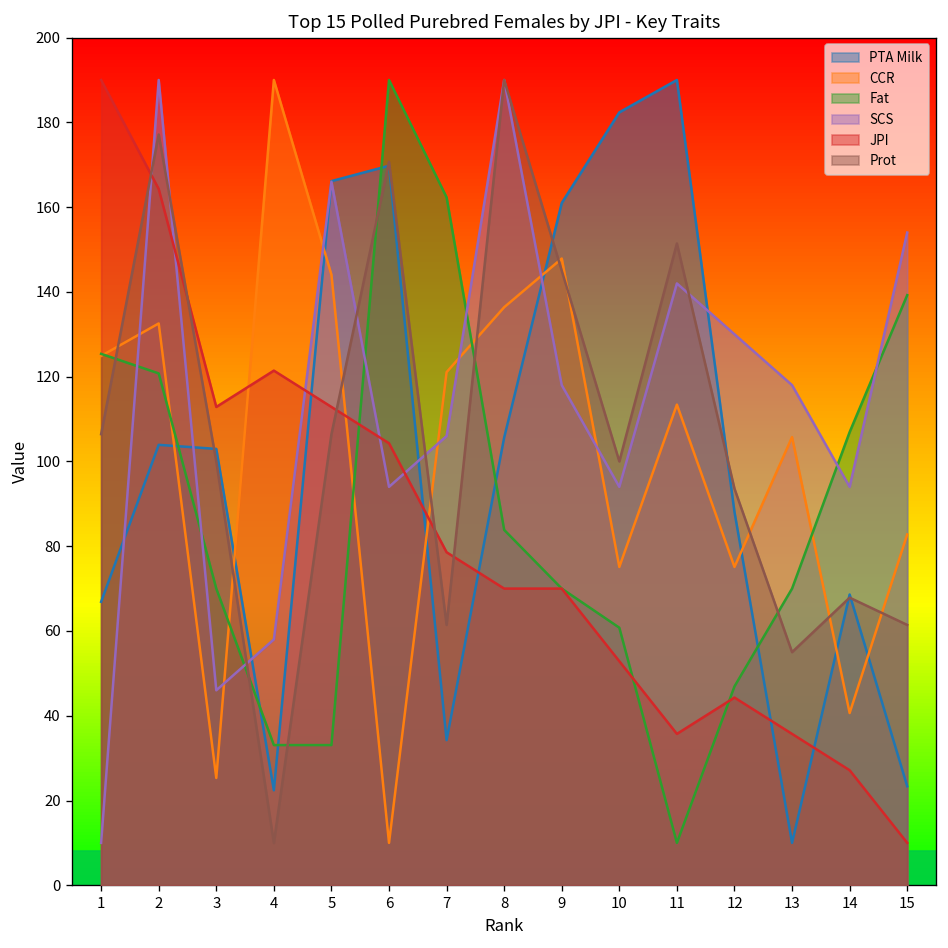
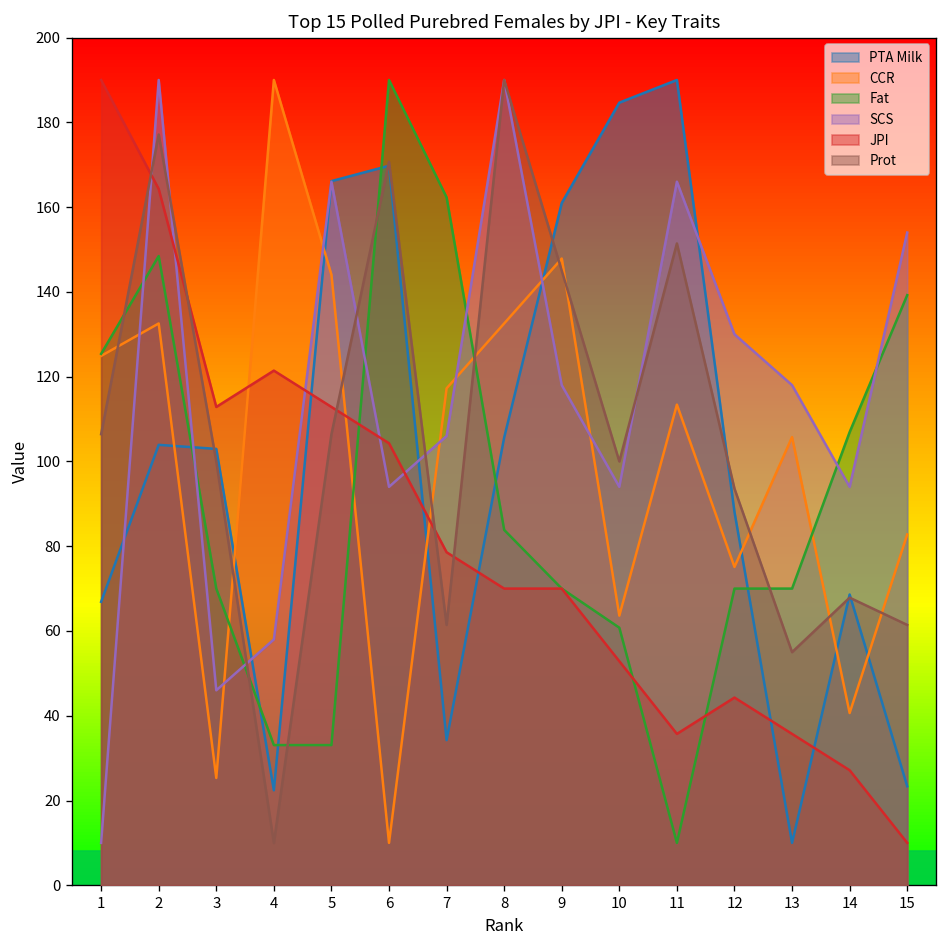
Fat, 2: 121 -> 148
CCR, 7: 121 -> 117
CCR, 8: 136 -> 133
PTA Milk, 10: 182 -> 185
CCR, 10: 75 -> 64
SCS, 11: 142 -> 166
Fat, 12: 47 -> 70
